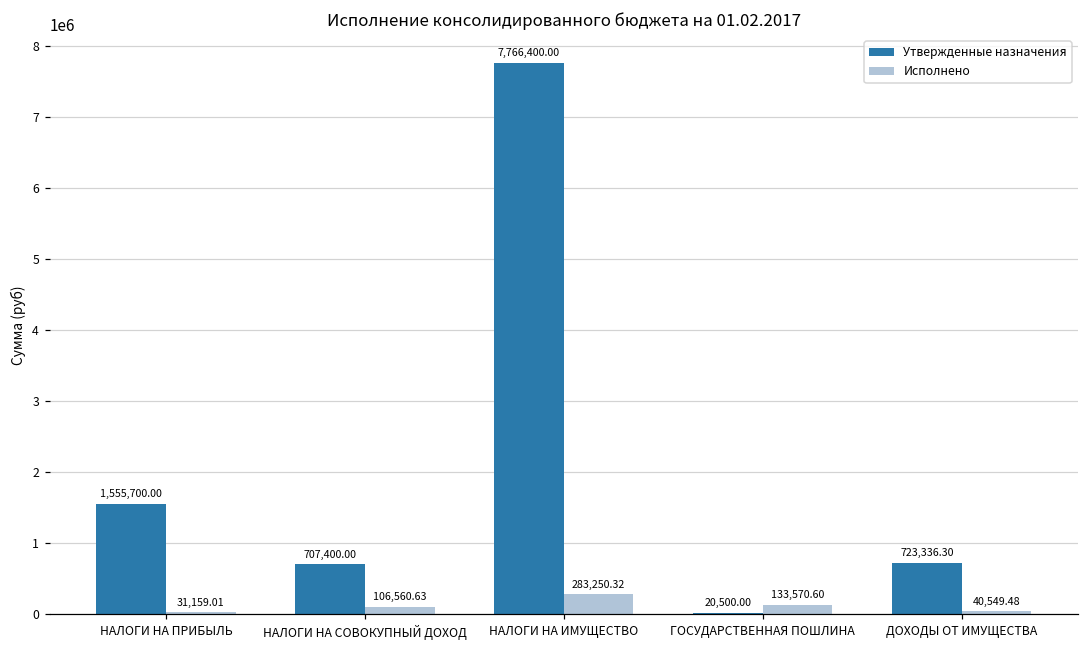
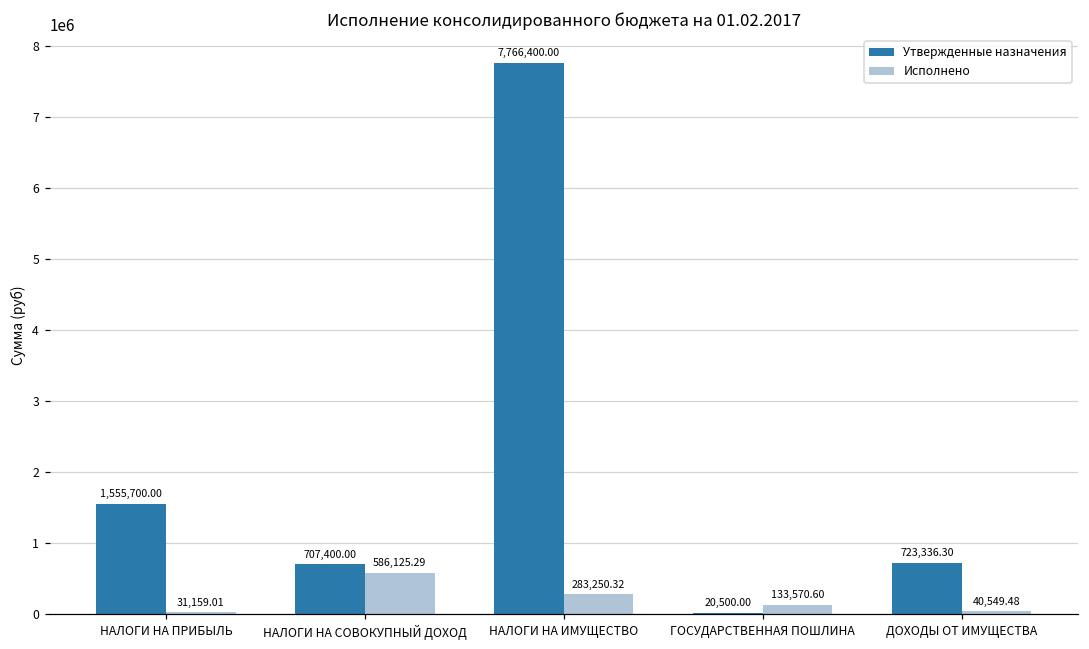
Исполнено, НАЛОГИ НА СОВОКУПНЫЙ ДОХОД: 106,560.63 -> 586,125.29
